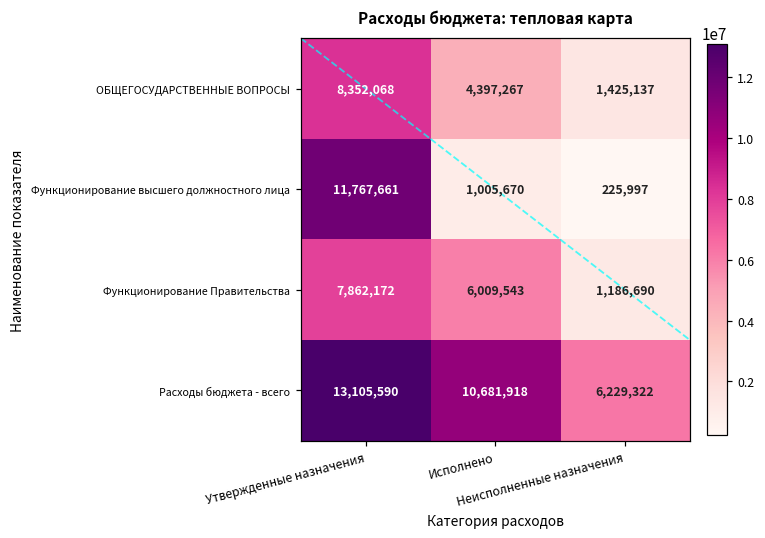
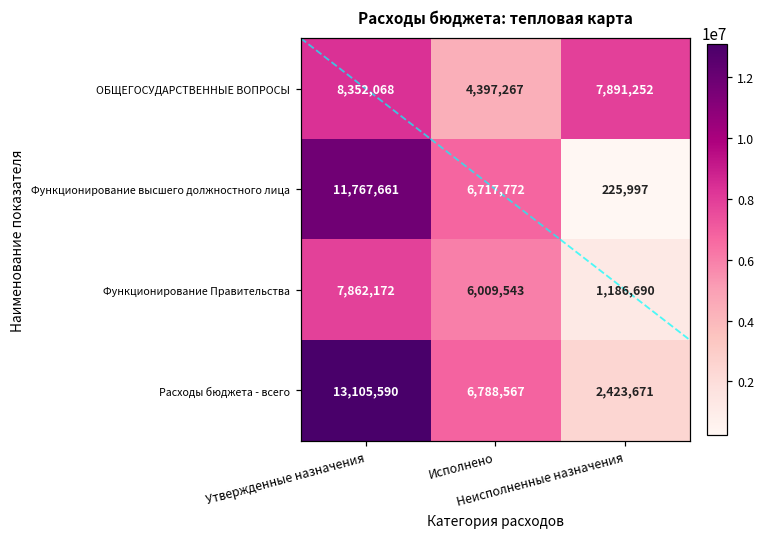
ОБЩЕГОСУДАРСТВЕННЫЕ ВОПРОСЫ, Неисполненные назначения: 1,425,137 -> 7,891,252
Функционирование высшего должностного лица, Исполнено: 1,005,670 -> 6,717,772
Расходы бюджета - всего, Исполнено: 10,681,918 -> 6,788,567
Расходы бюджета - всего, Неисполненные назначения: 6,229,322 -> 2,423,671
